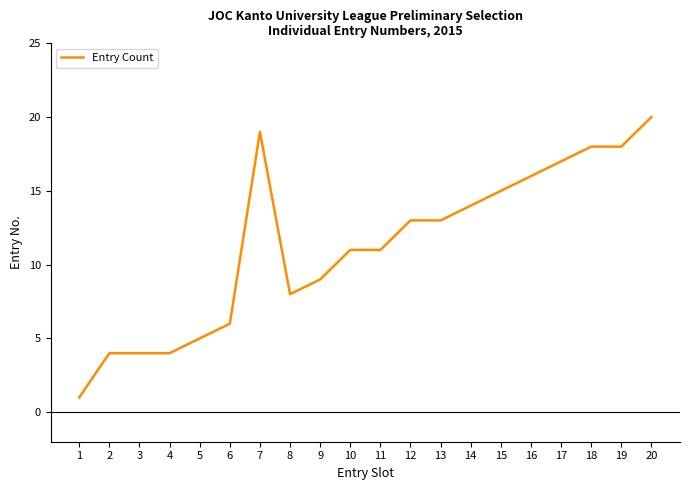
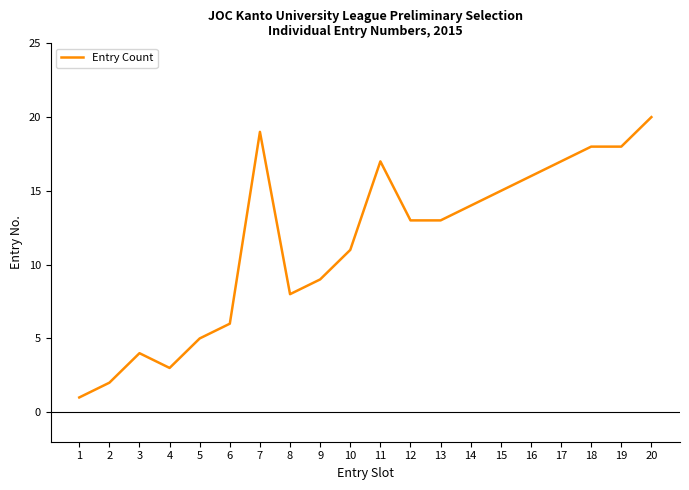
2: 4 -> 2
4: 4 -> 3
11: 11 -> 17
